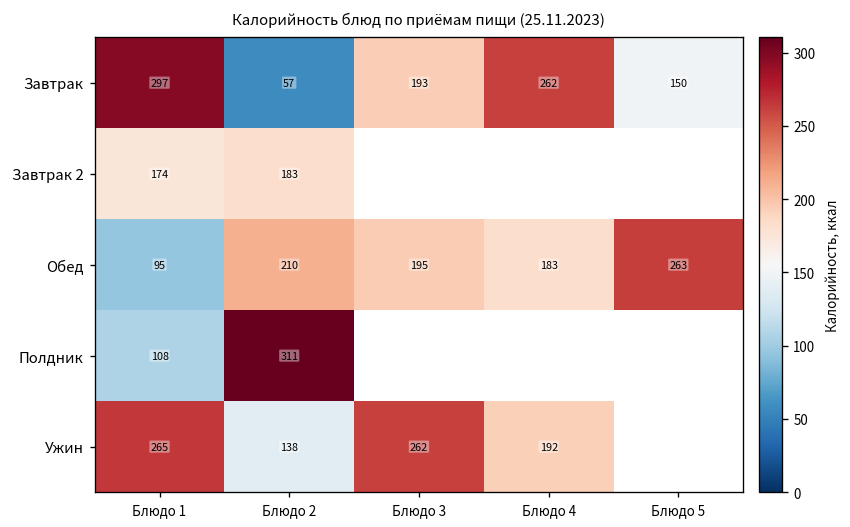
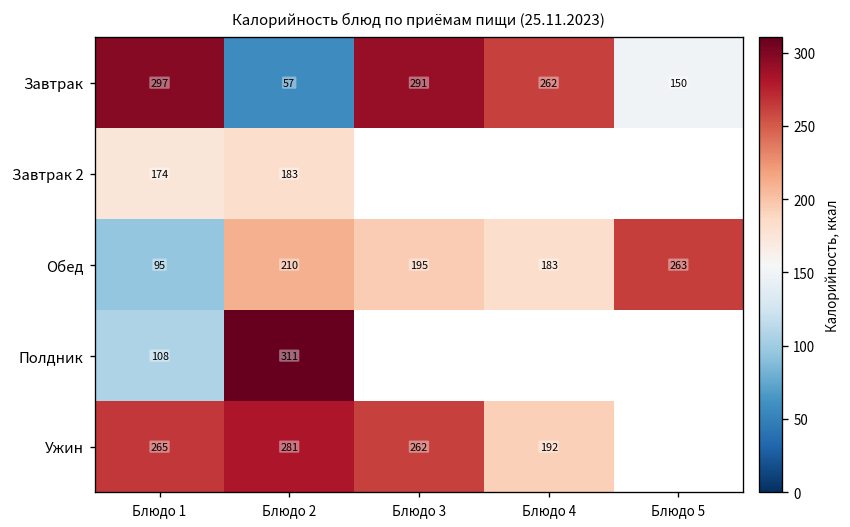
Завтрак, Блюдо 3: 193 -> 291
Ужин, Блюдо 2: 138 -> 281
